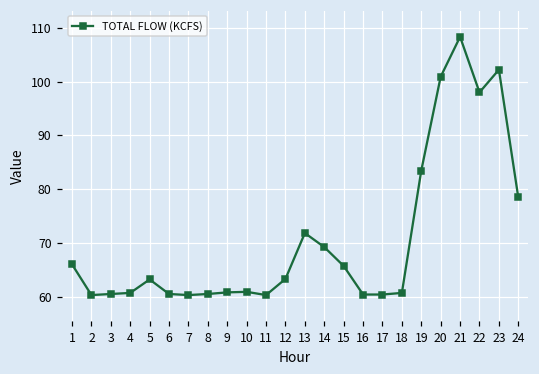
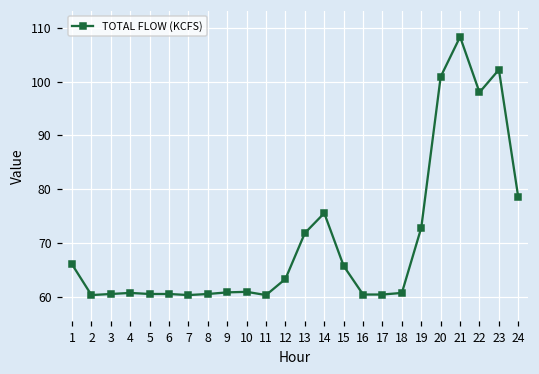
5: 63 -> 61
14: 69 -> 76
19: 84 -> 73
